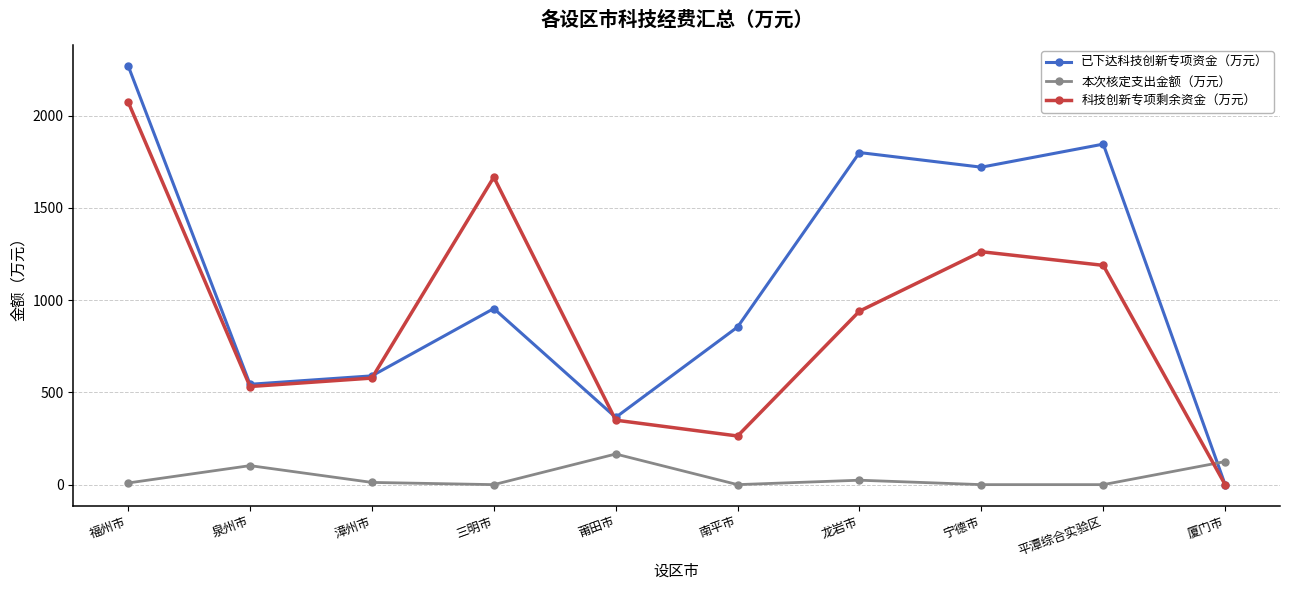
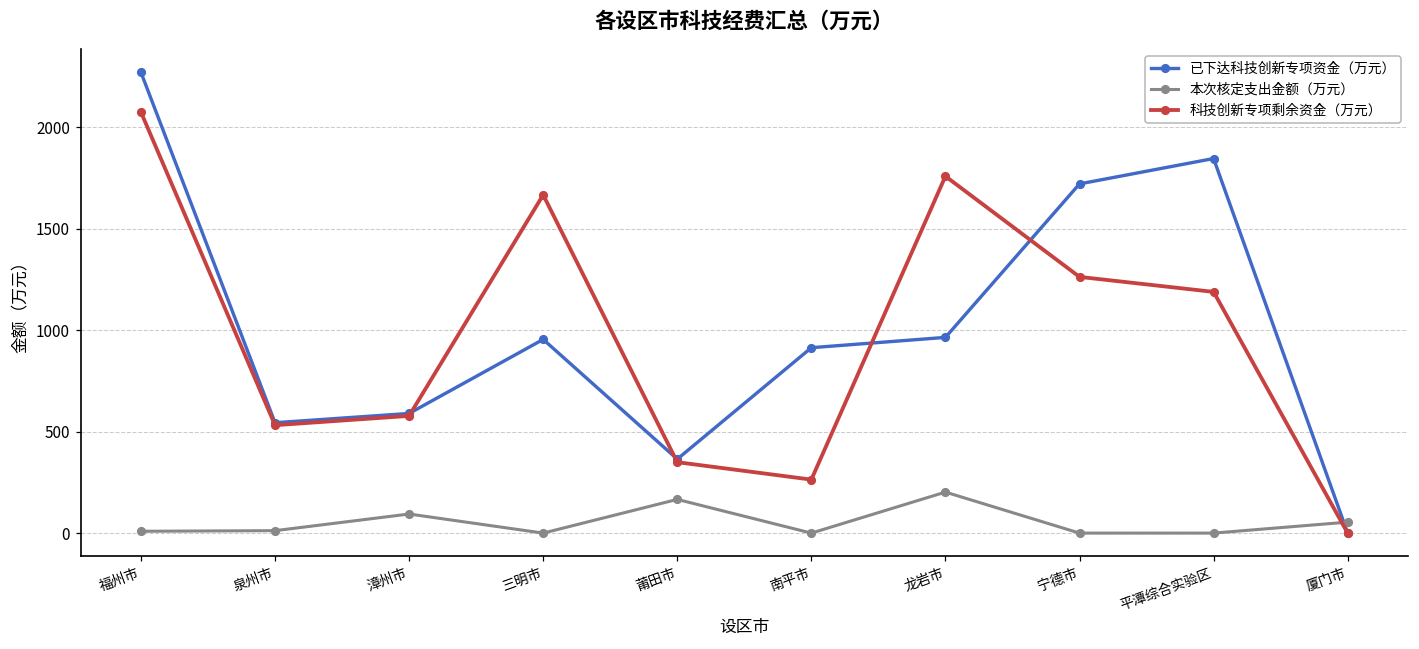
本次核定支出金额（万元）, 泉州市: 100 -> 10
本次核定支出金额（万元）, 漳州市: 10 -> 90
已下达科技创新专项资金（万元）, 南平市: 850 -> 910
已下达科技创新专项资金（万元）, 龙岩市: 1800 -> 960
本次核定支出金额（万元）, 龙岩市: 20 -> 200
科技创新专项剩余资金（万元）, 龙岩市: 940 -> 1760
本次核定支出金额（万元）, 厦门市: 130 -> 50
